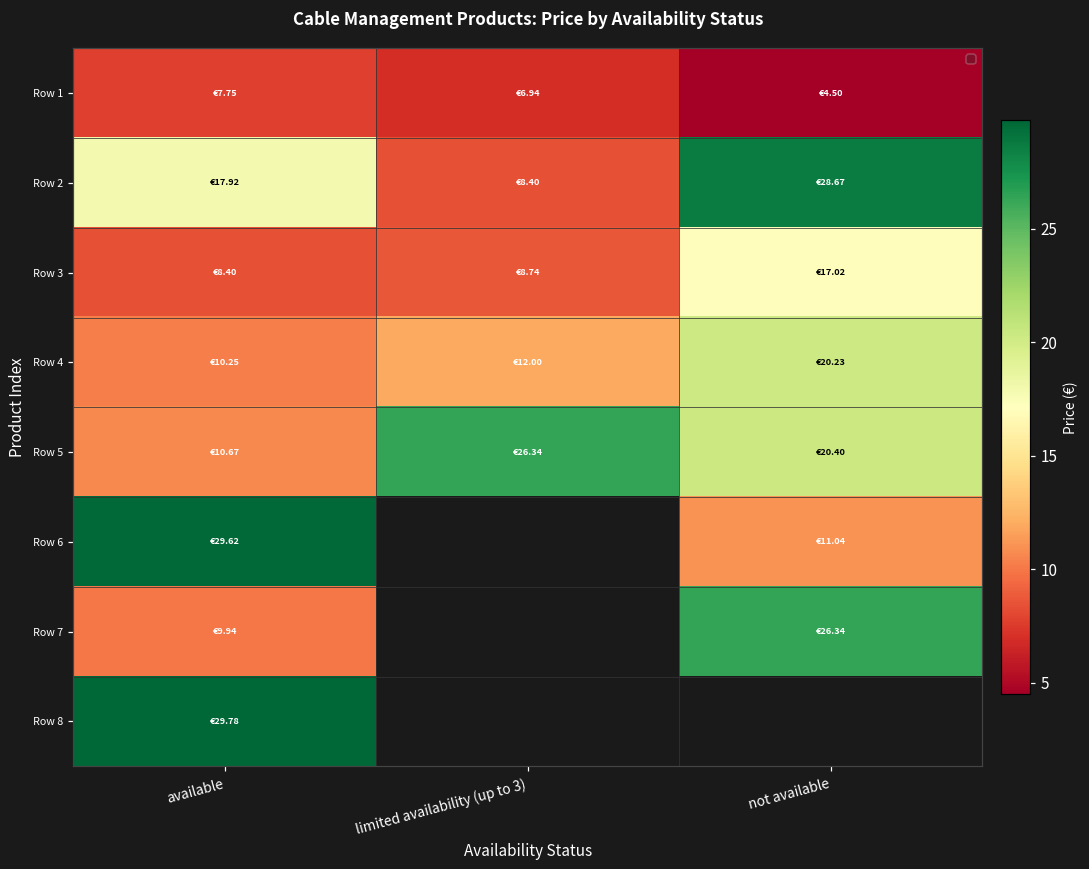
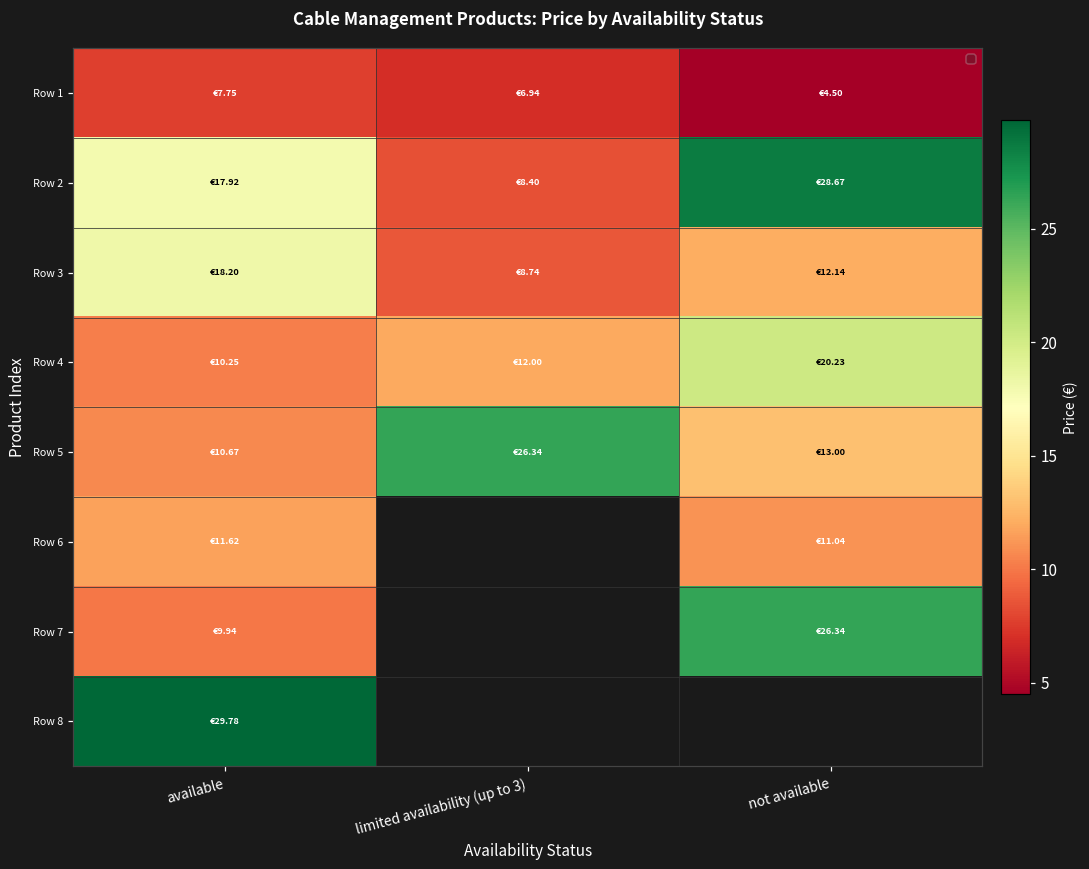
Row 3, available: €8.40 -> €18.20
Row 3, not available: €17.02 -> €12.14
Row 5, not available: €20.40 -> €13.00
Row 6, available: €29.62 -> €11.62
